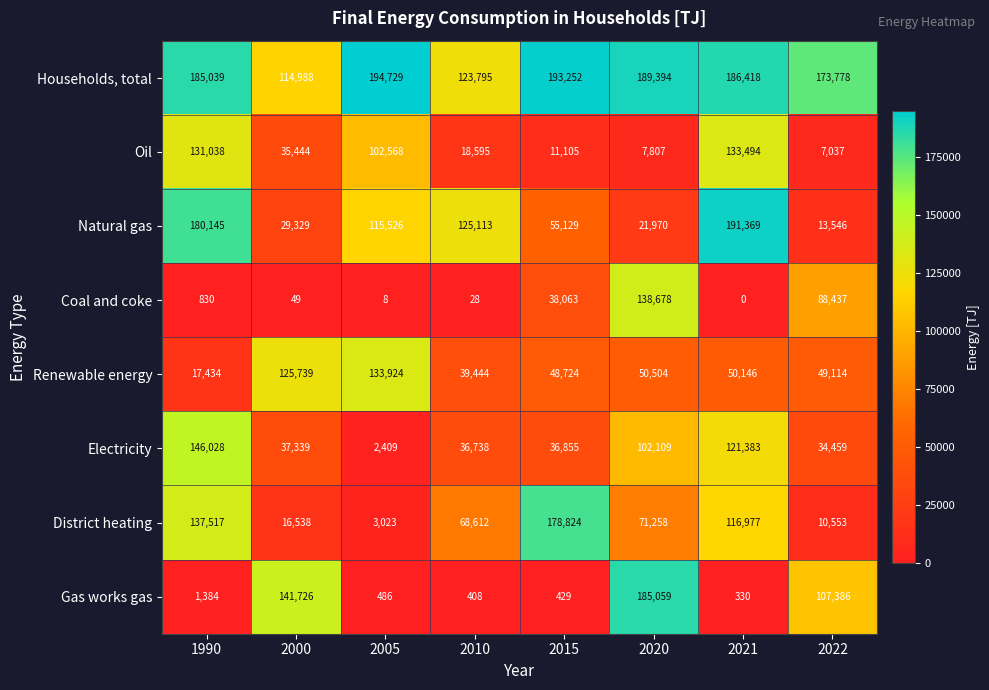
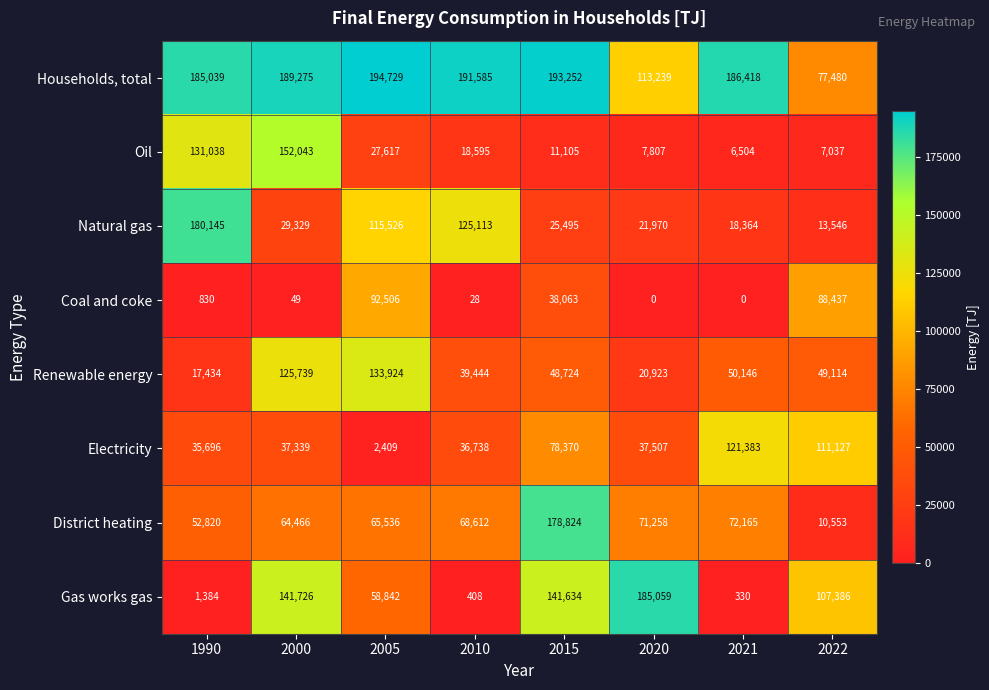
Households, total, 2000: 114,988 -> 189,275
Households, total, 2010: 123,795 -> 191,585
Households, total, 2020: 189,394 -> 113,239
Households, total, 2022: 173,778 -> 77,480
Oil, 2000: 35,444 -> 152,043
Oil, 2005: 102,568 -> 27,617
Oil, 2021: 133,494 -> 6,504
Natural gas, 2015: 55,129 -> 25,495
Natural gas, 2021: 191,369 -> 18,364
Coal and coke, 2005: 8 -> 92,506
Coal and coke, 2020: 138,678 -> 0
Renewable energy, 2020: 50,504 -> 20,923
Electricity, 1990: 146,028 -> 35,696
Electricity, 2015: 36,855 -> 78,370
Electricity, 2020: 102,109 -> 37,507
Electricity, 2022: 34,459 -> 111,127
District heating, 1990: 137,517 -> 52,820
District heating, 2000: 16,538 -> 64,466
District heating, 2005: 3,023 -> 65,536
District heating, 2021: 116,977 -> 72,165
Gas works gas, 2005: 486 -> 58,842
Gas works gas, 2015: 429 -> 141,634
